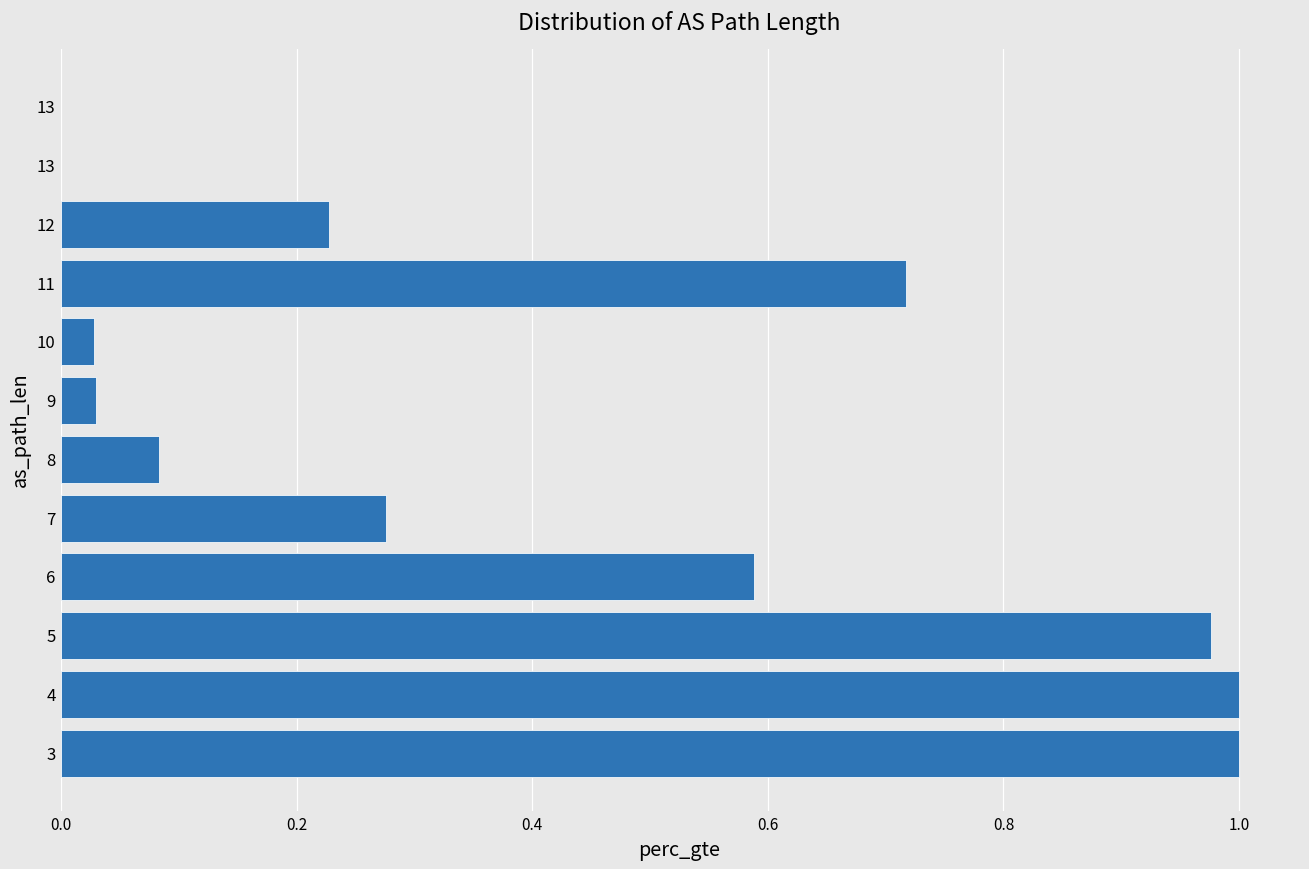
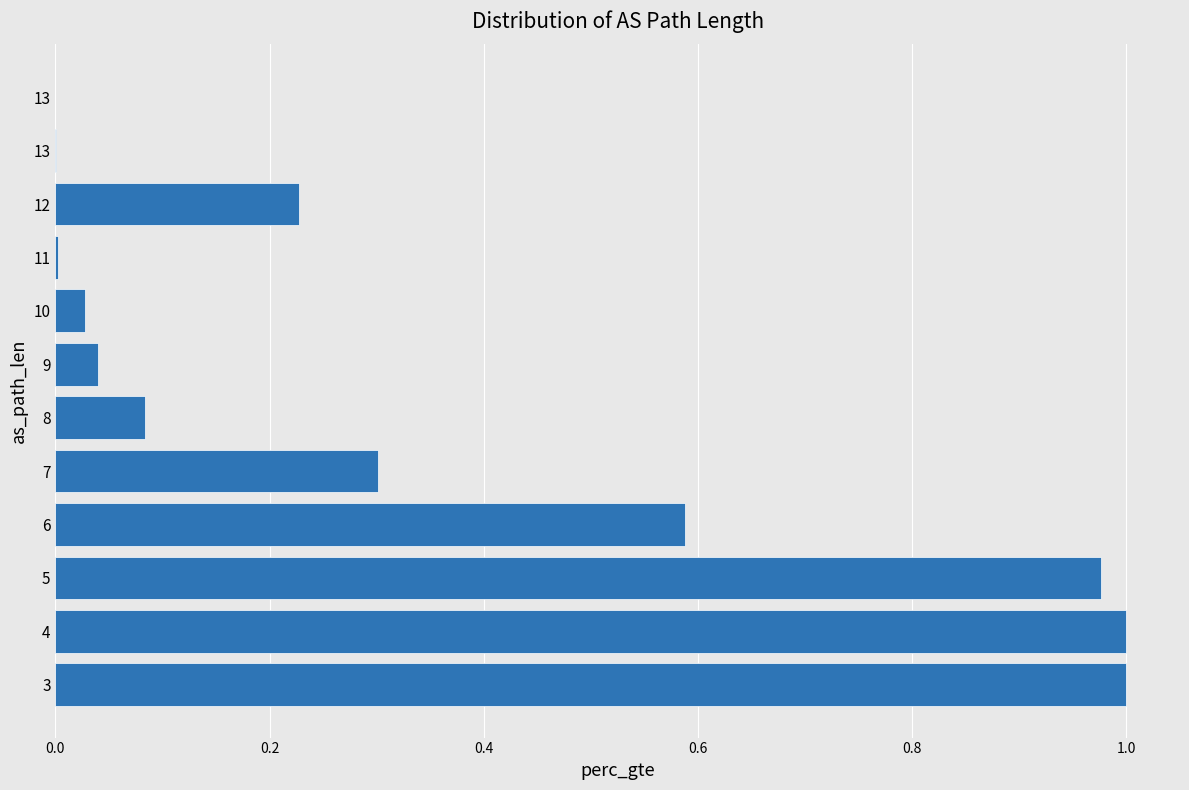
11: 0.718 -> 0.002
9: 0.030 -> 0.040
7: 0.276 -> 0.301
